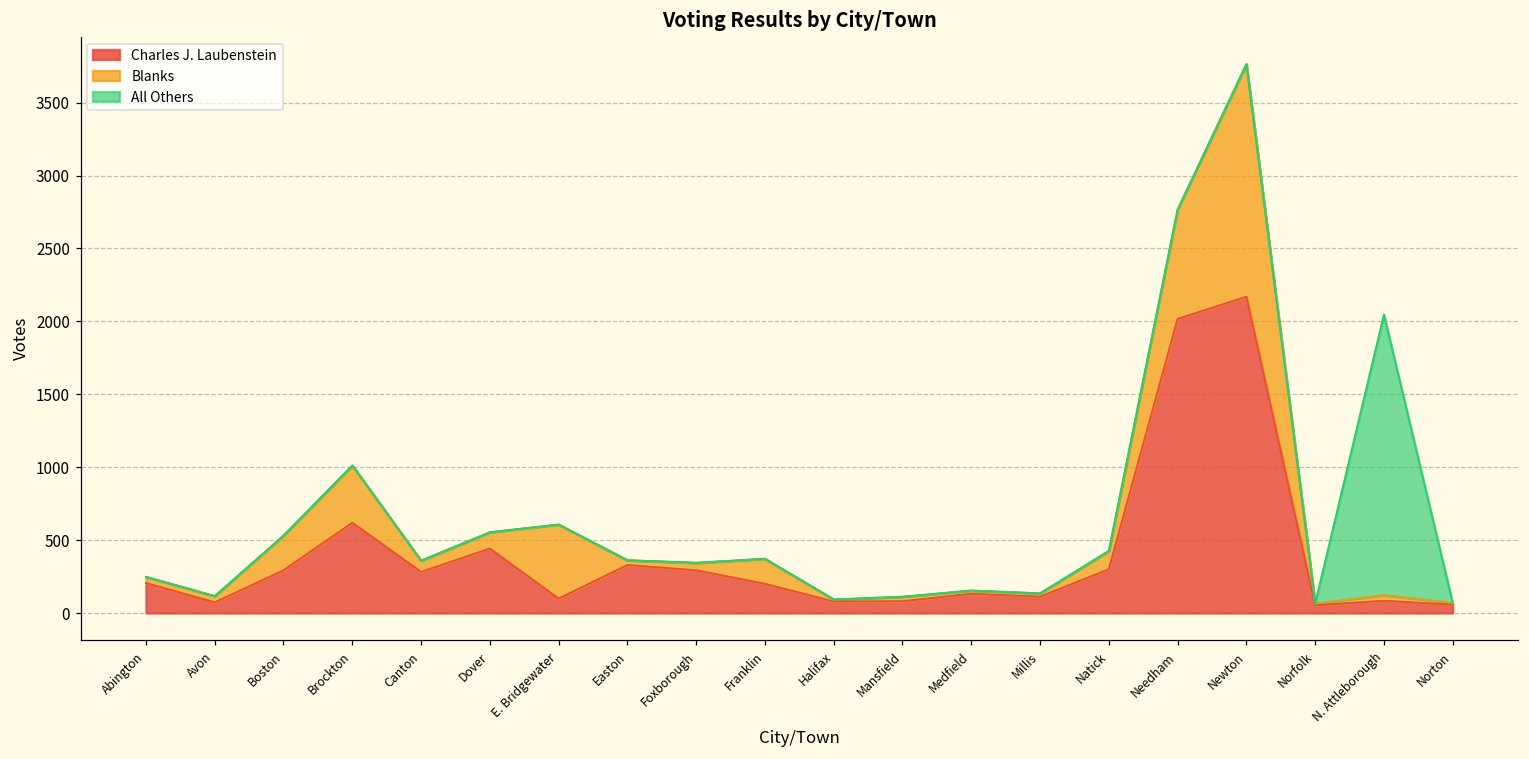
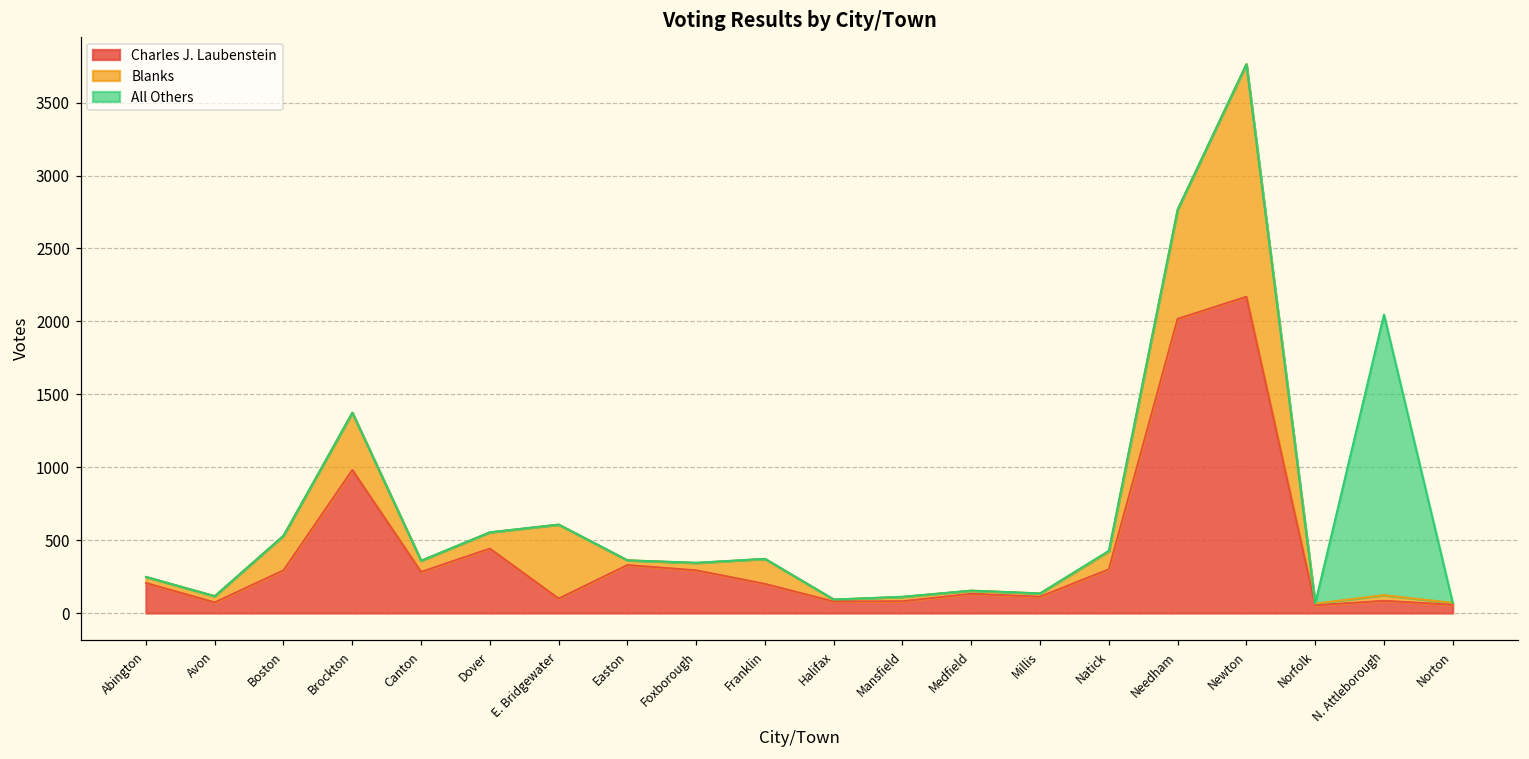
Charles J. Laubenstein, Brockton: 620 -> 980
